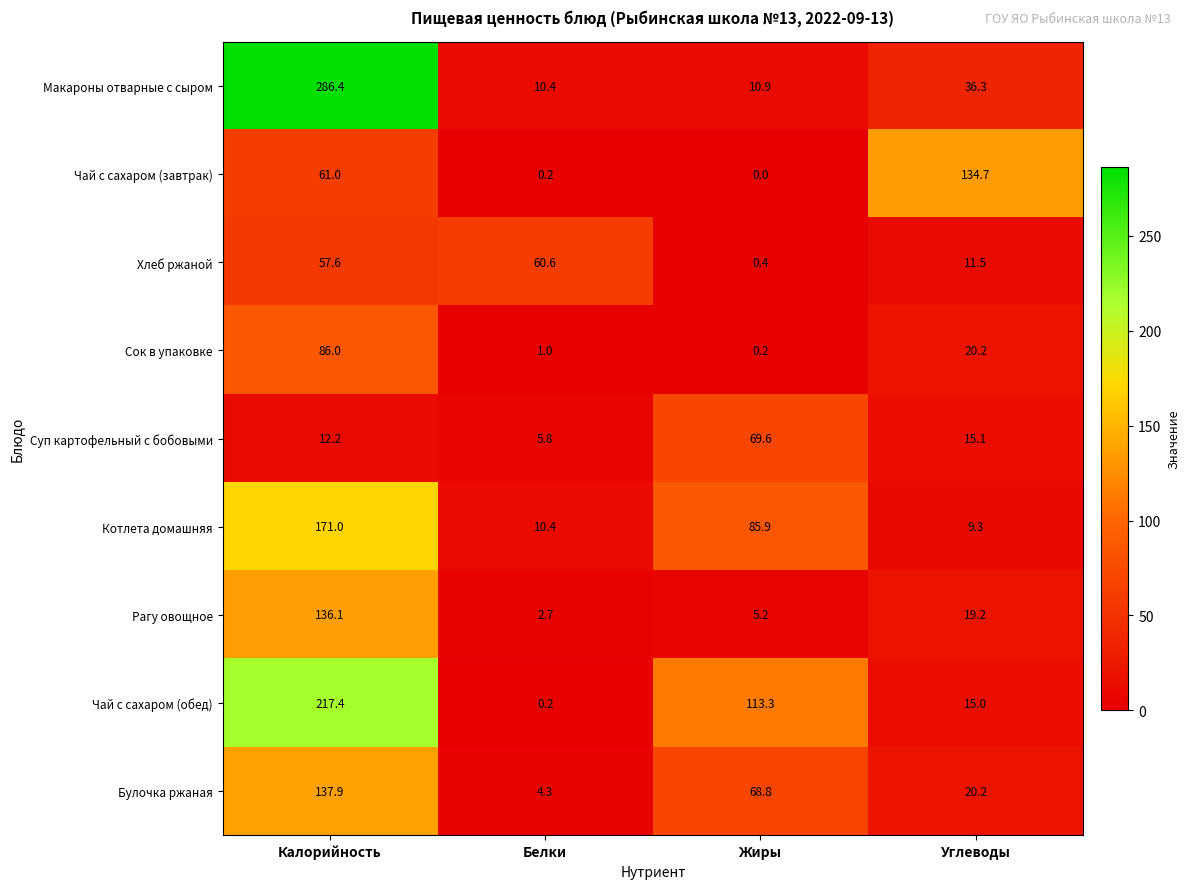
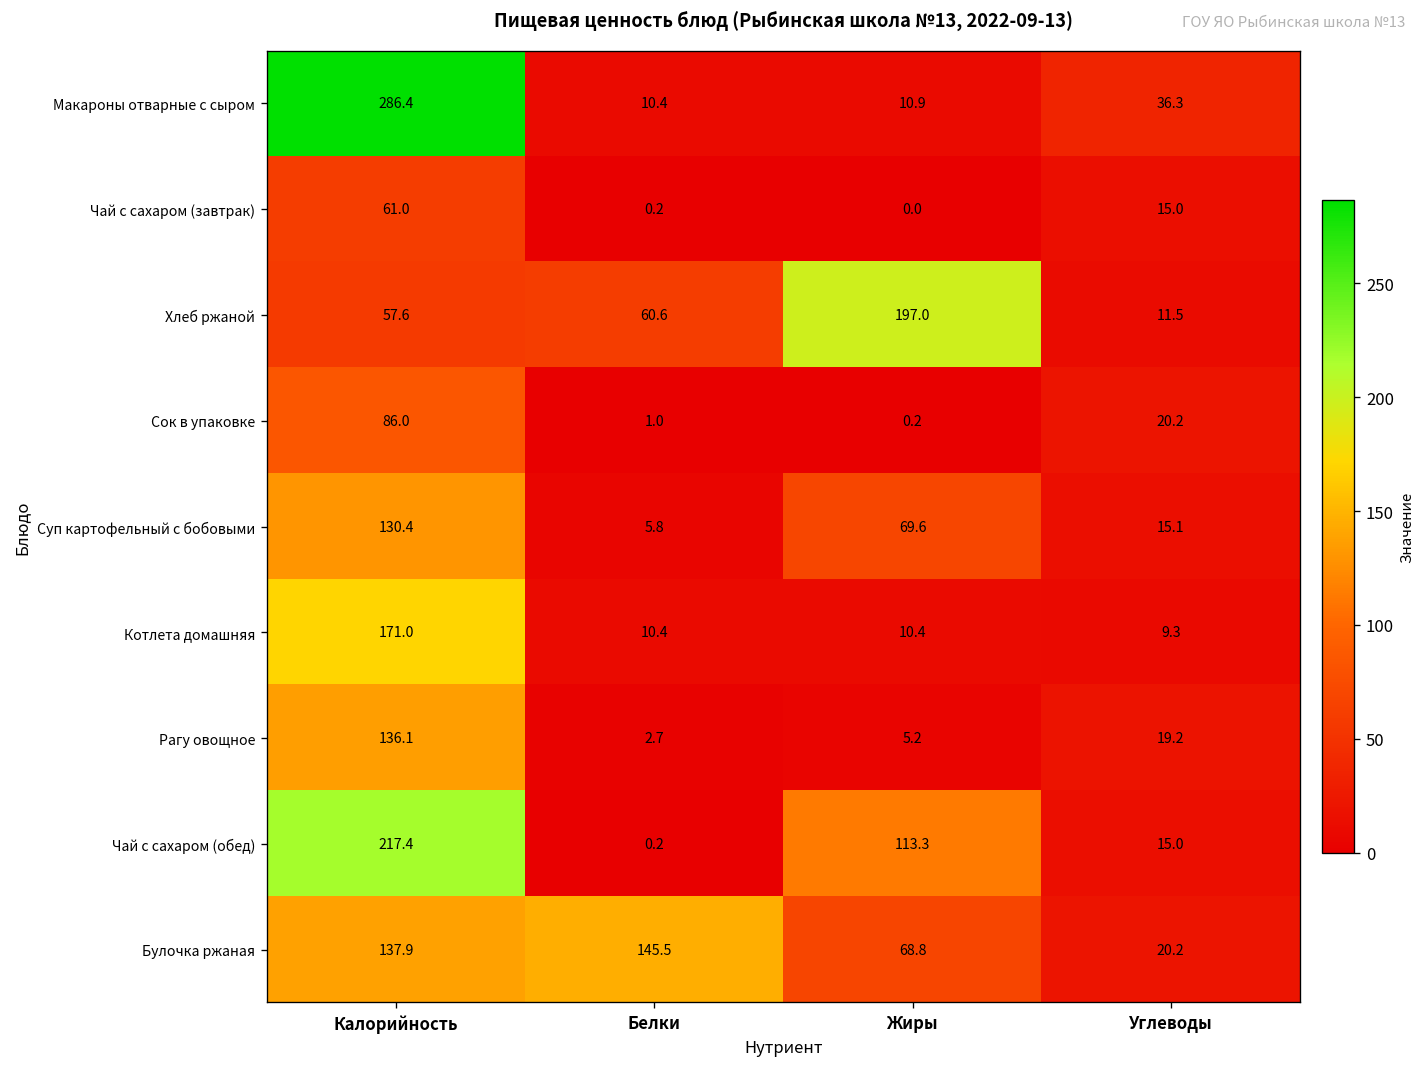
Чай с сахаром (завтрак), Углеводы: 134.7 -> 15.0
Хлеб ржаной, Жиры: 0.4 -> 197.0
Суп картофельный с бобовыми, Калорийность: 12.2 -> 130.4
Котлета домашняя, Жиры: 85.9 -> 10.4
Булочка ржаная, Белки: 4.3 -> 145.5
